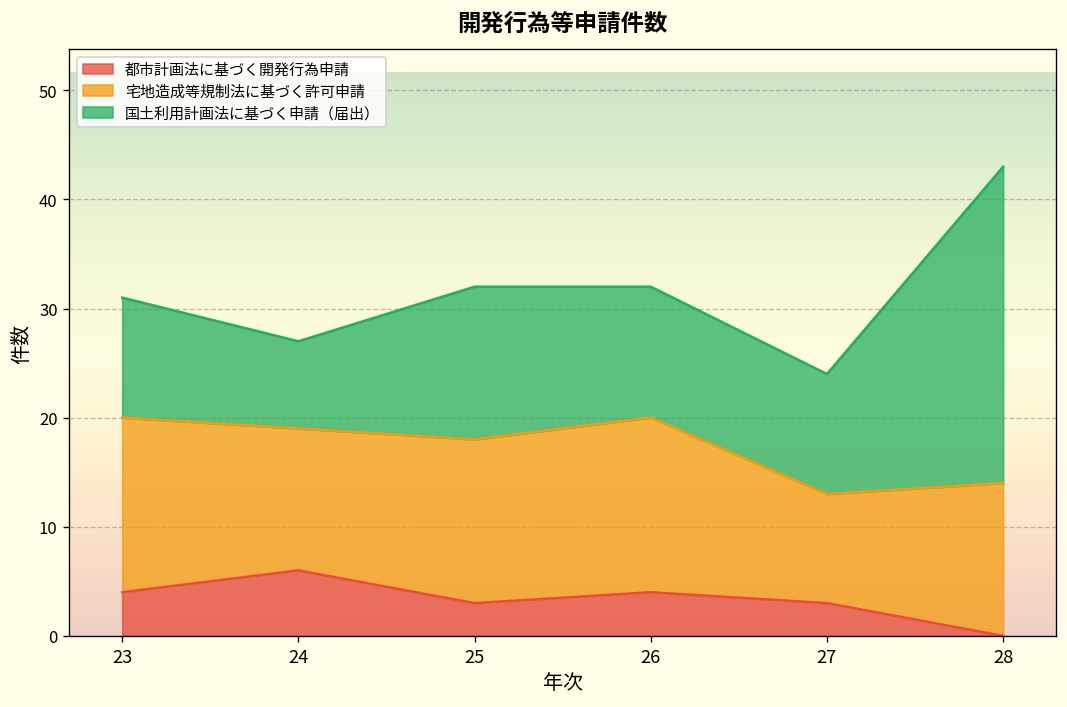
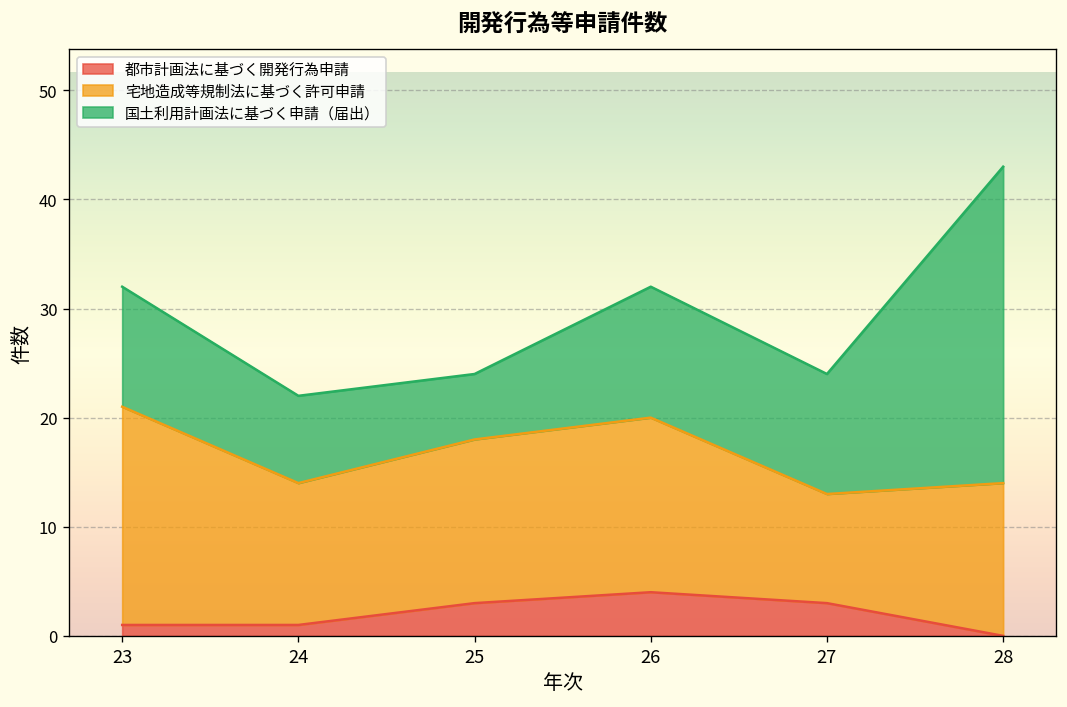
都市計画法に基づく開発行為申請, 23: 4 -> 1
宅地造成等規制法に基づく許可申請, 23: 16 -> 20
都市計画法に基づく開発行為申請, 24: 6 -> 1
国土利用計画法に基づく申請（届出）, 25: 14 -> 6
